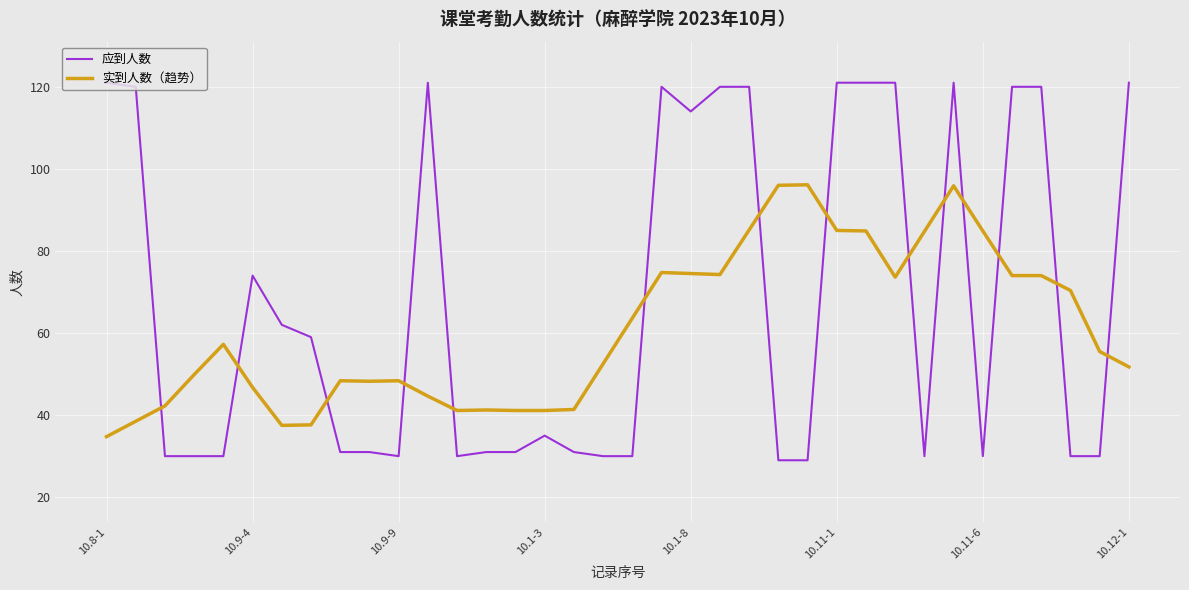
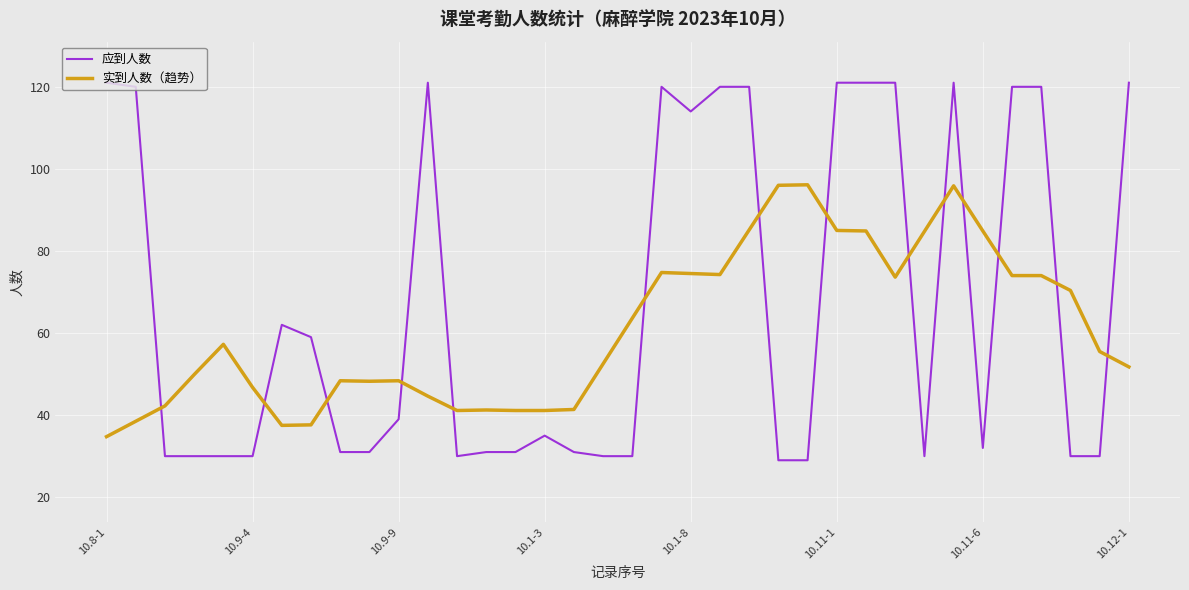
应到人数, 10.9-4: 74 -> 30
应到人数, 10.9-9: 30 -> 39
应到人数, 10.11-6: 30 -> 32
